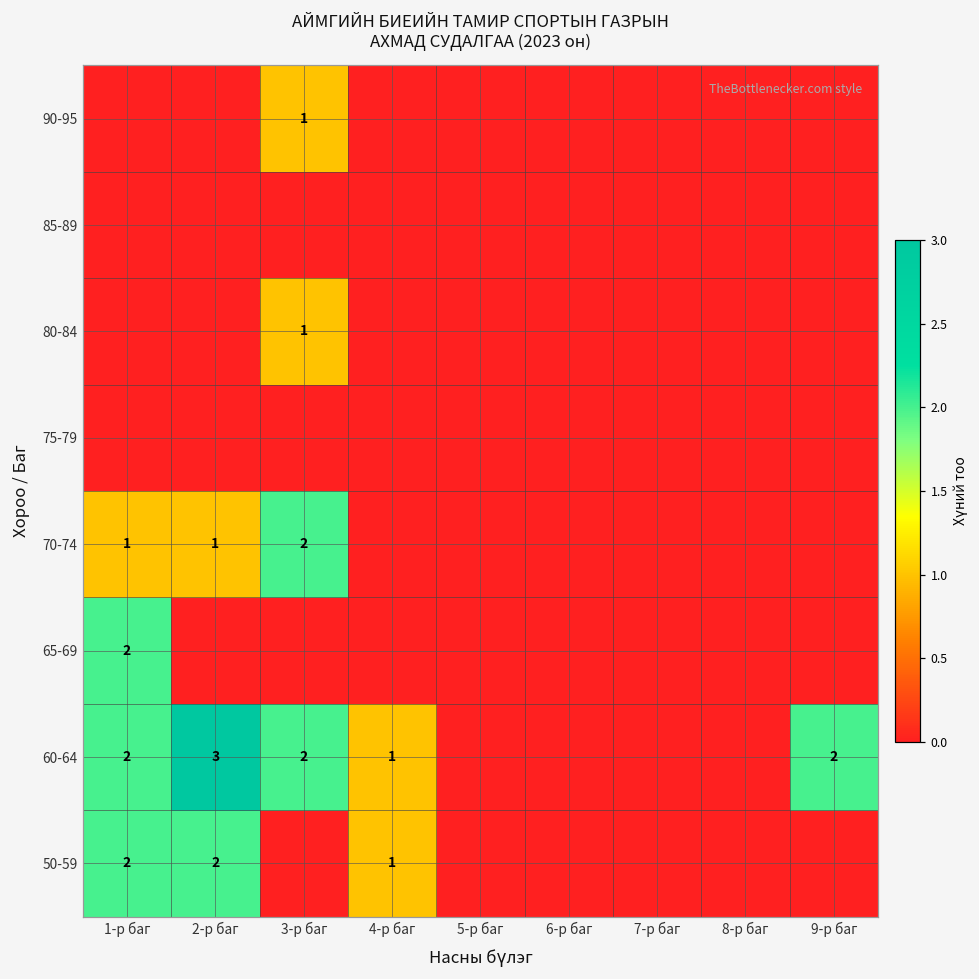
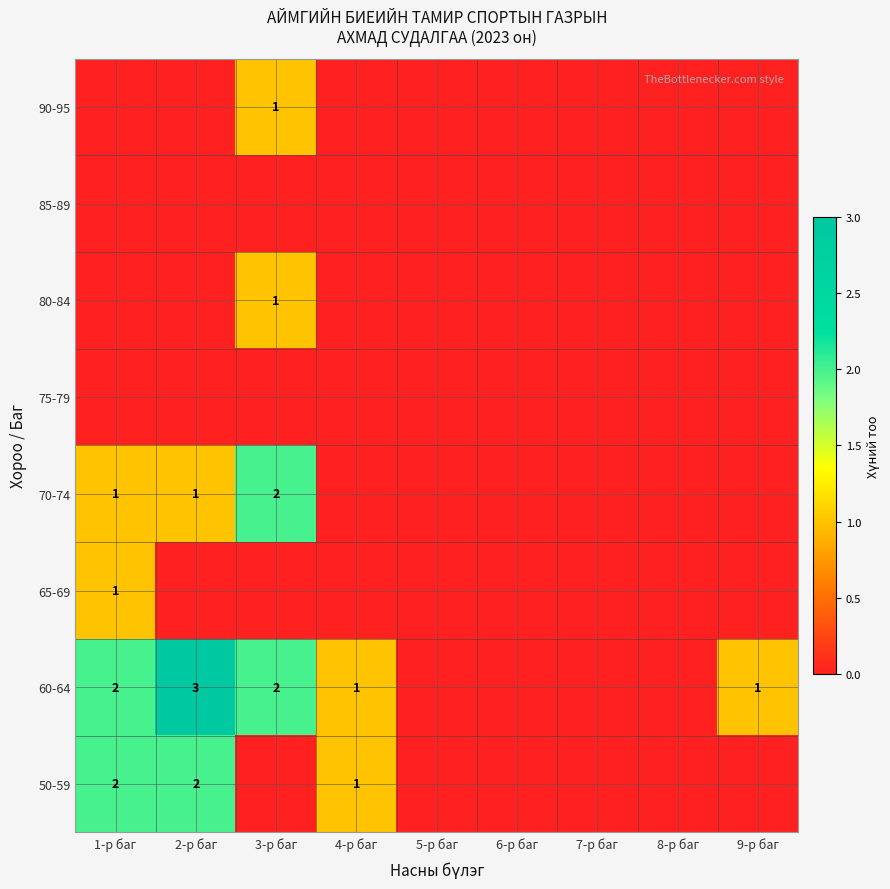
65-69, 1-р баг: 2 -> 1
60-64, 9-р баг: 2 -> 1
